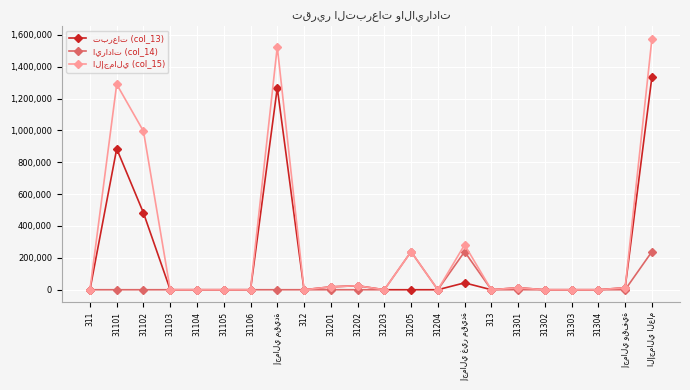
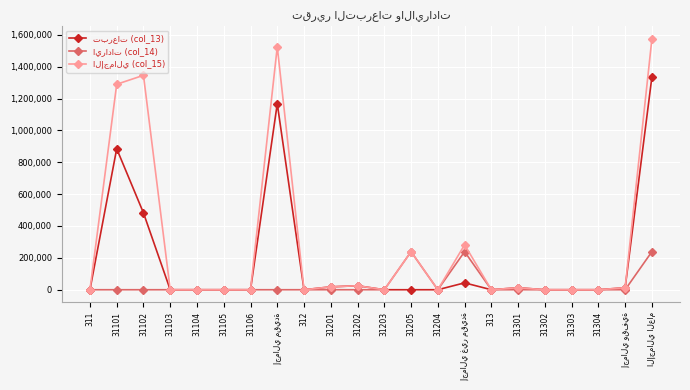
الإجمالي (col_15), 31102: 1,000,000 -> 1,350,000
تبرعات (col_13), إجمالي مقيدة: 1,270,000 -> 1,170,000
